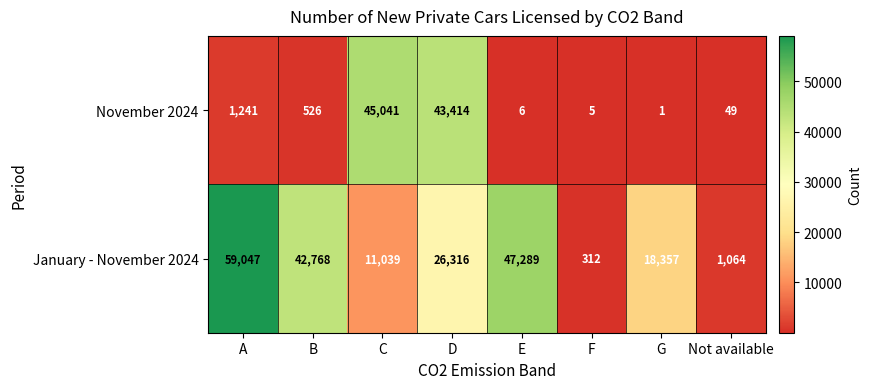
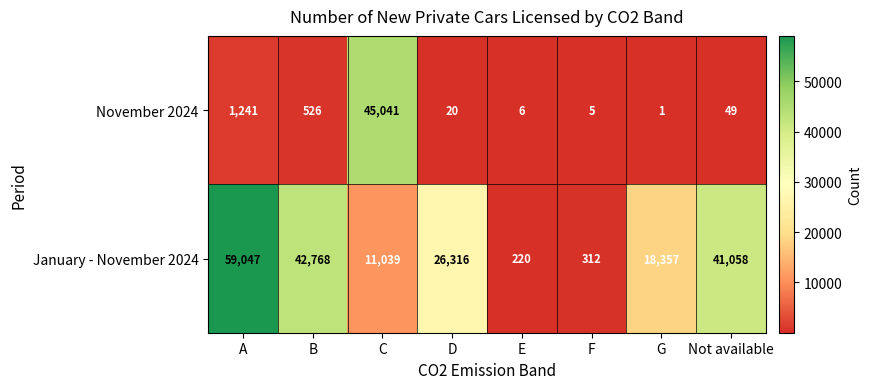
November 2024, D: 43,414 -> 20
January - November 2024, E: 47,289 -> 220
January - November 2024, Not available: 1,064 -> 41,058
